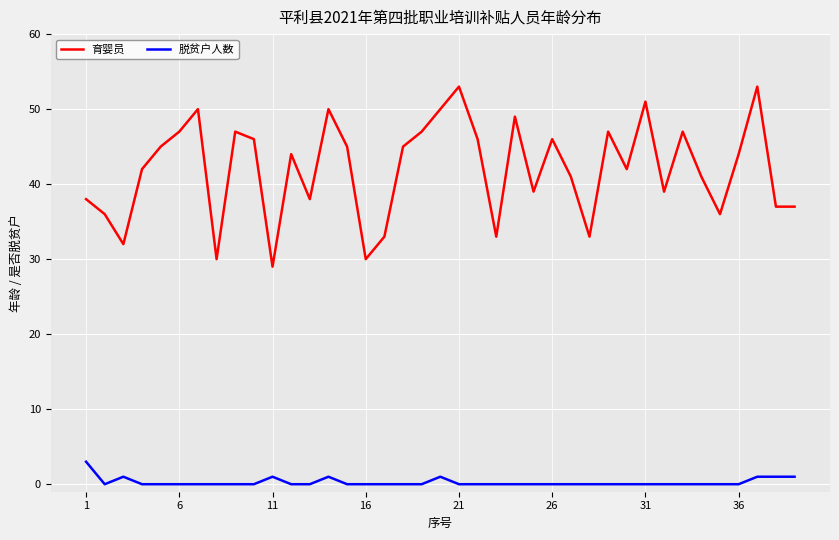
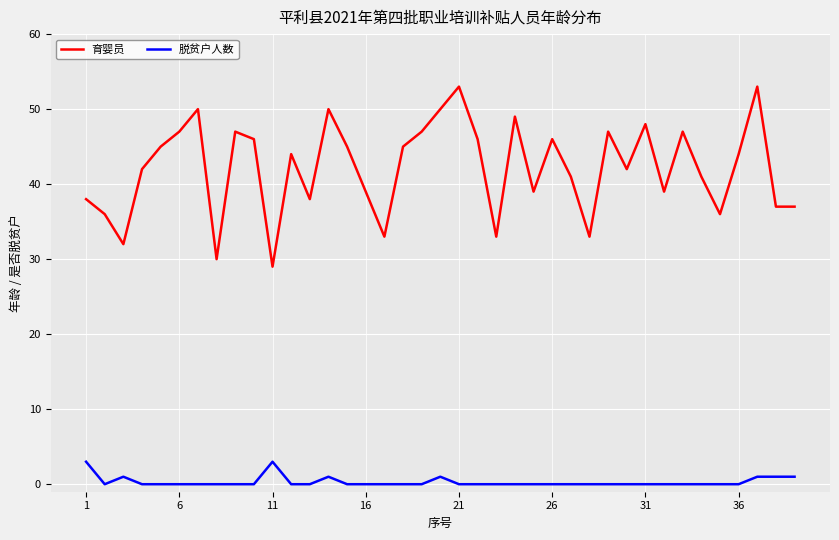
脱贫户人数, 11: 1 -> 3
育婴员, 16: 30 -> 39
育婴员, 31: 51 -> 48
